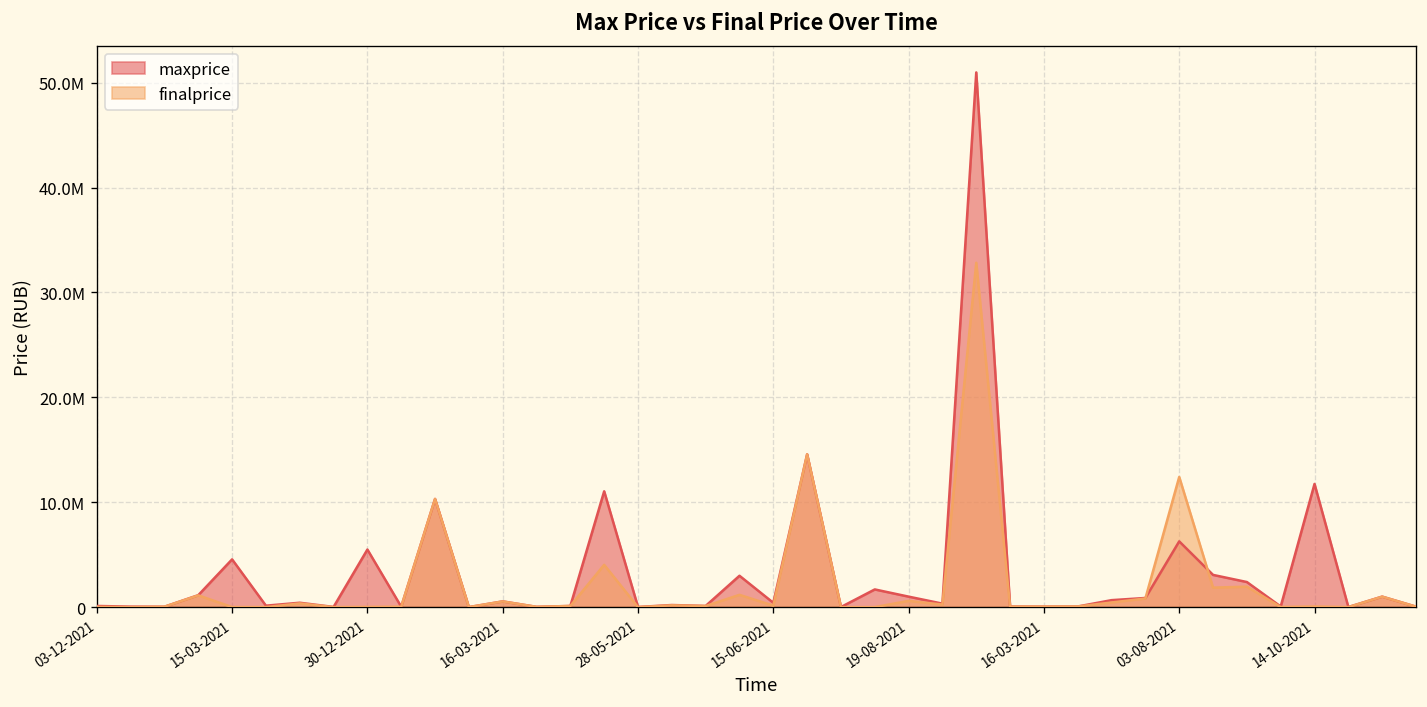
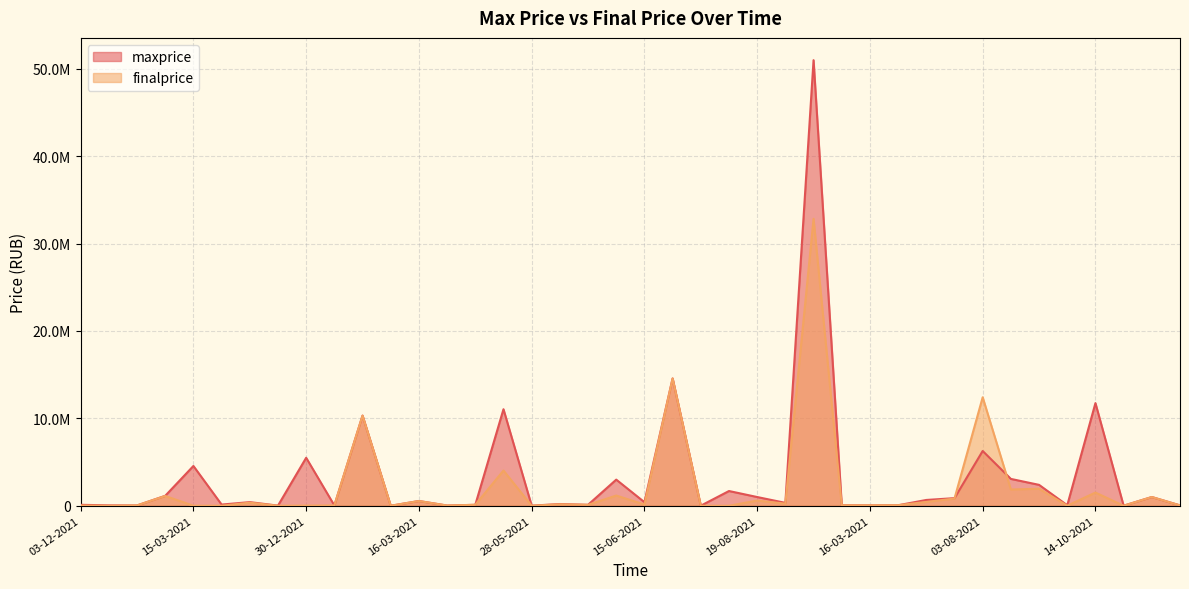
finalprice, 14-10-2021: 0 -> 2000000
